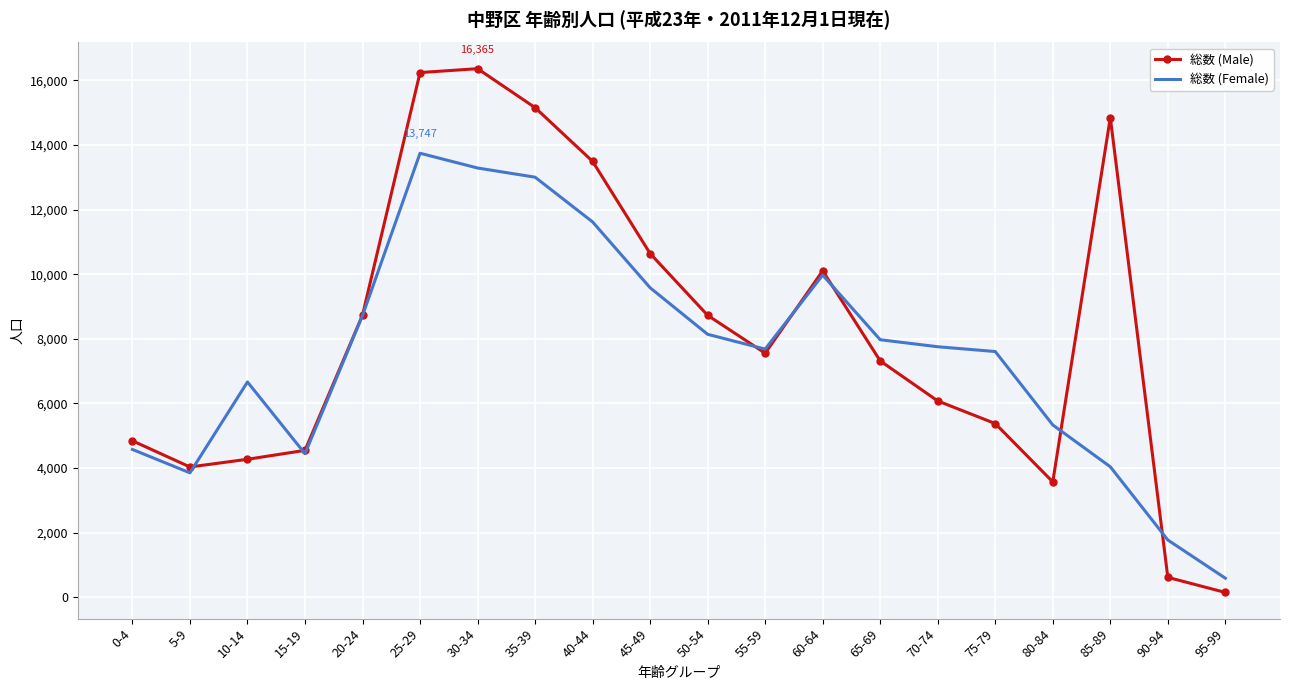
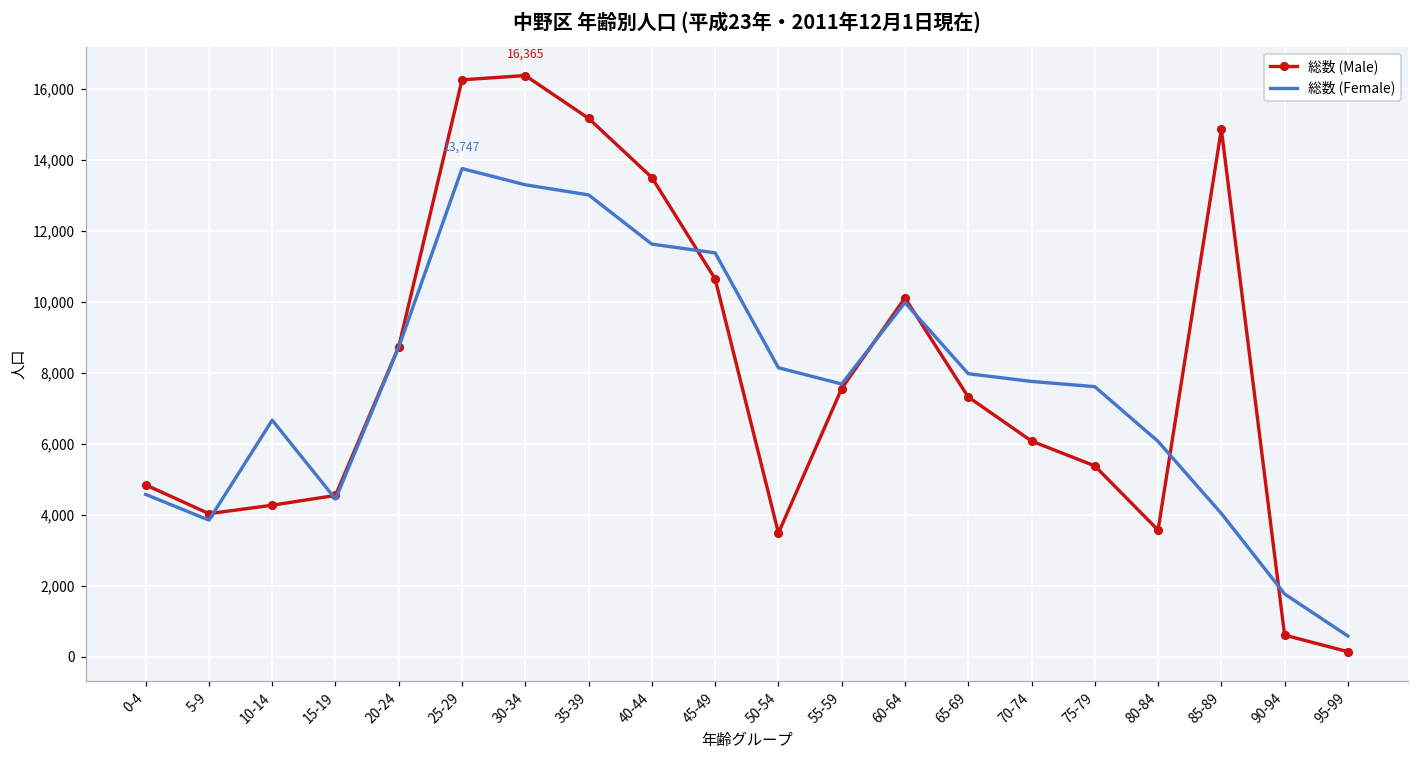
総数 (Female), 45-49: 9,600 -> 11,400
総数 (Male), 50-54: 8,700 -> 3,500
総数 (Female), 80-84: 5,300 -> 6,100
